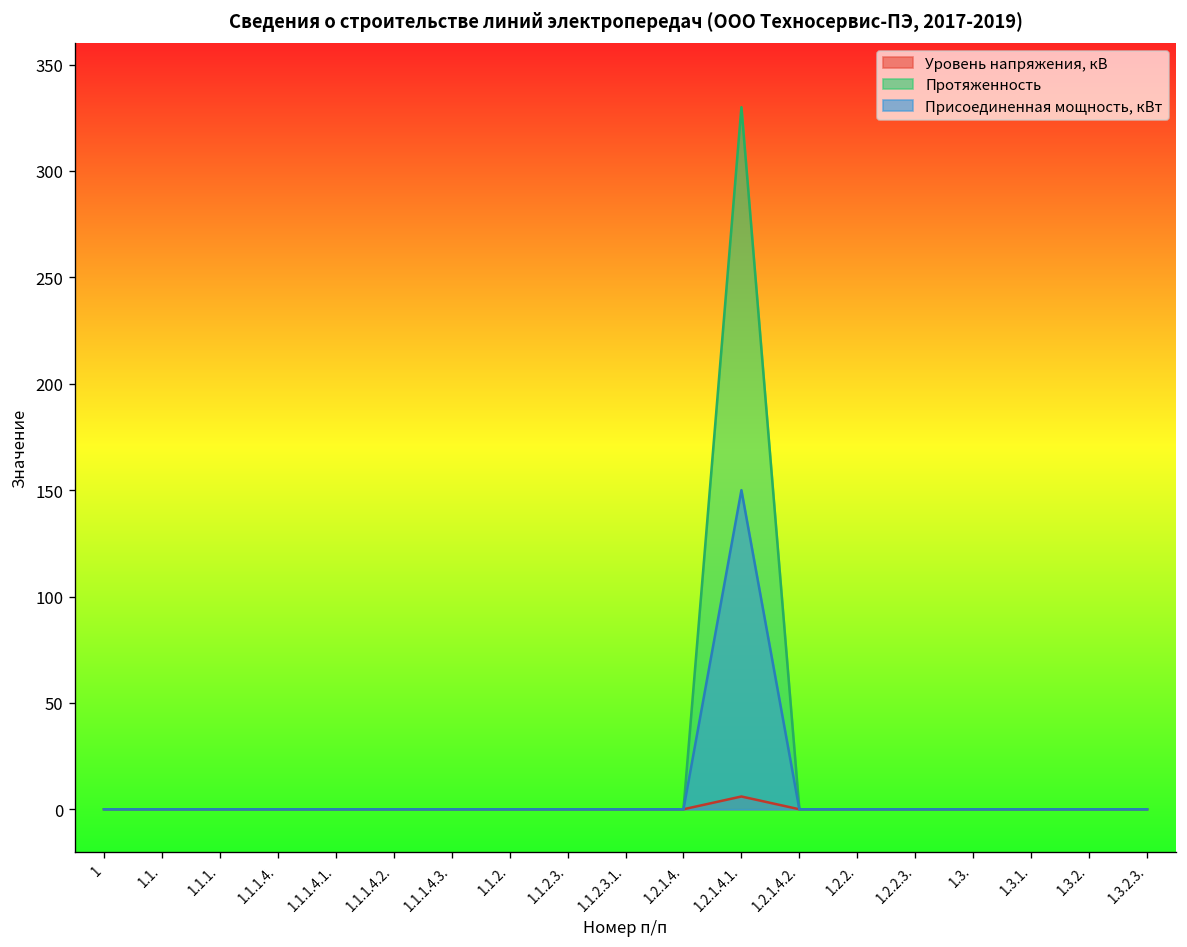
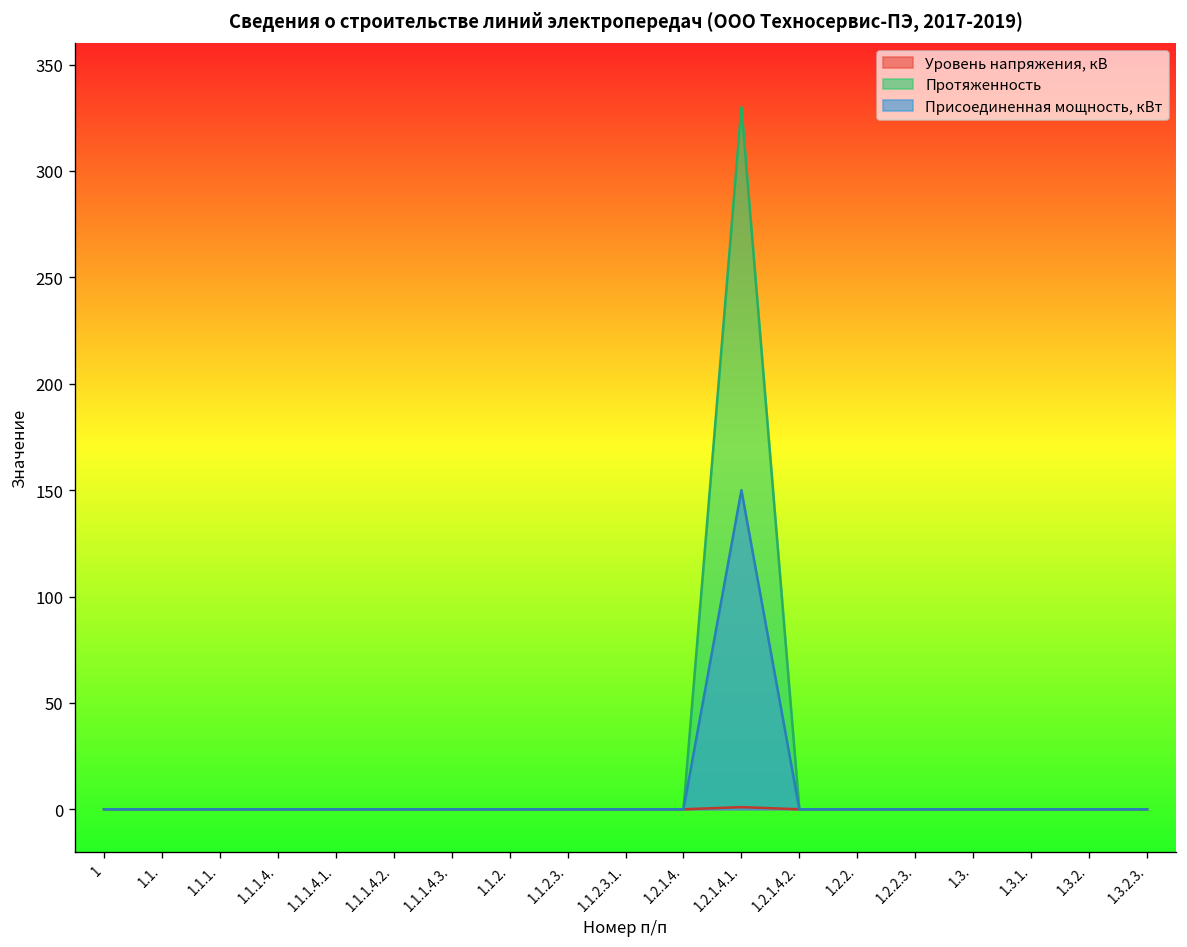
Уровень напряжения, кВ, 1.2.1.4.1.: 6 -> 1
